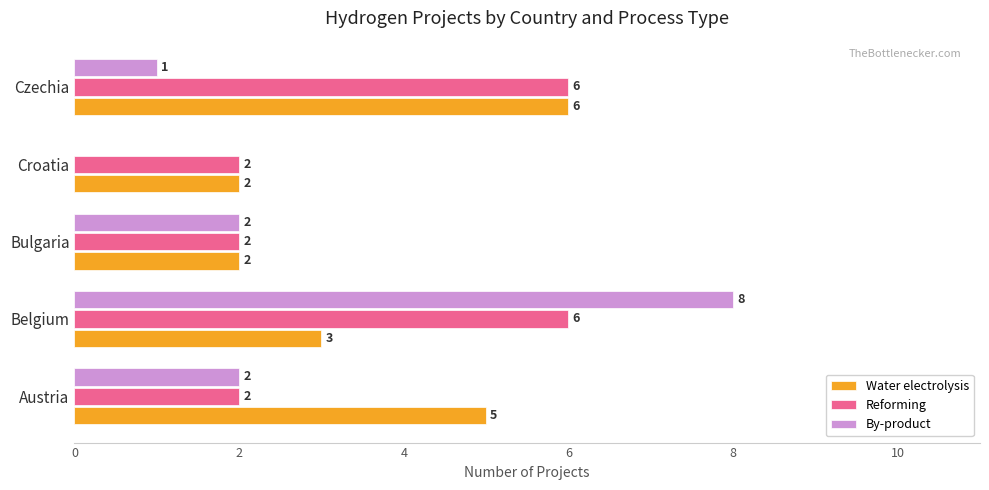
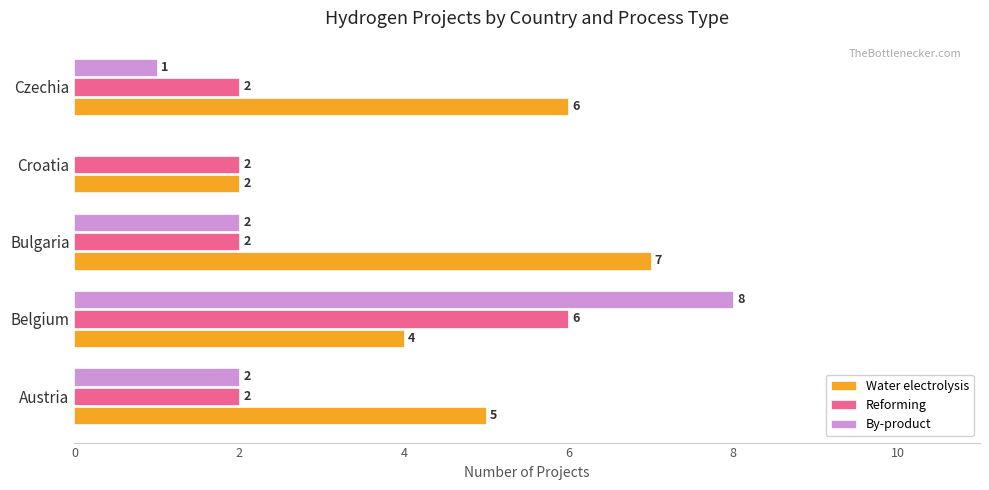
Reforming, Czechia: 6 -> 2
Water electrolysis, Bulgaria: 2 -> 7
Water electrolysis, Belgium: 3 -> 4
